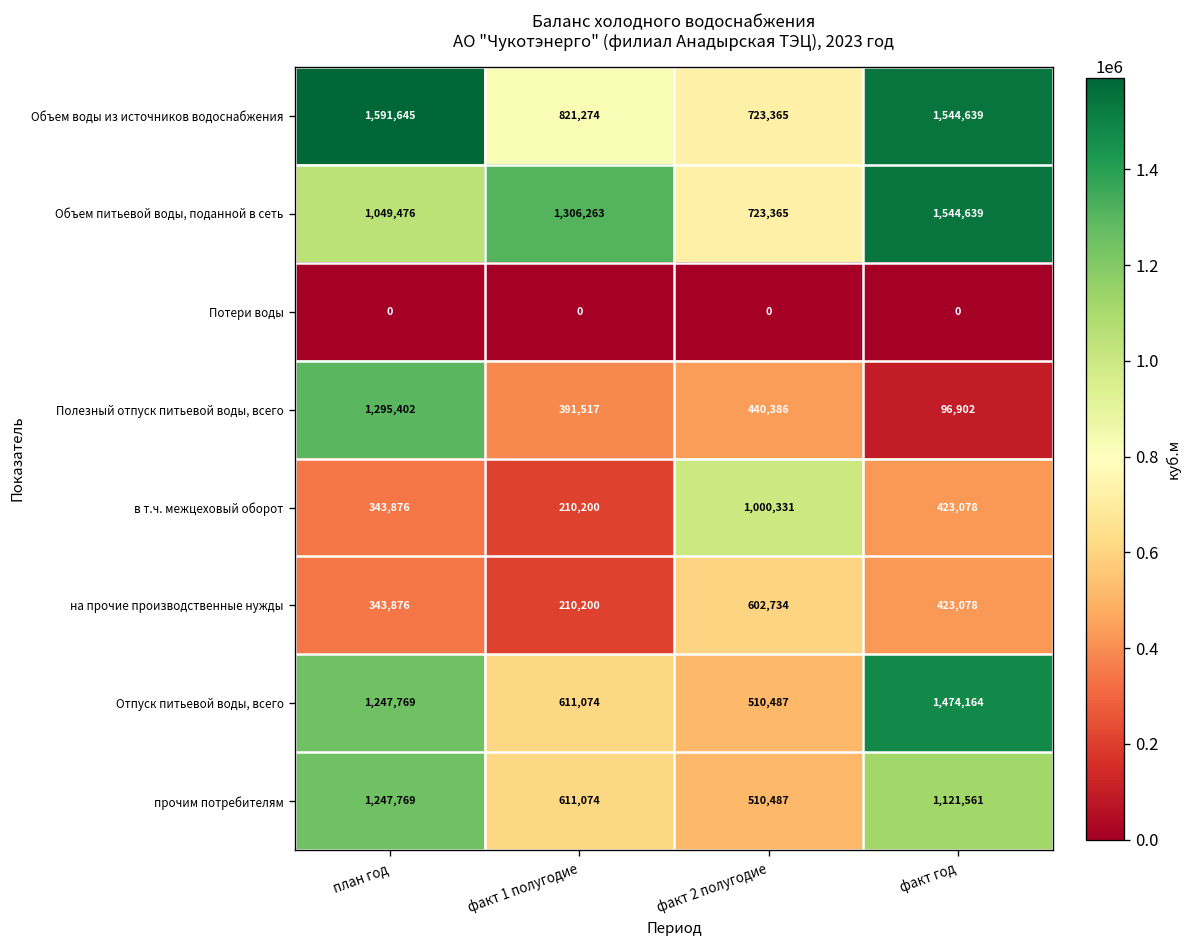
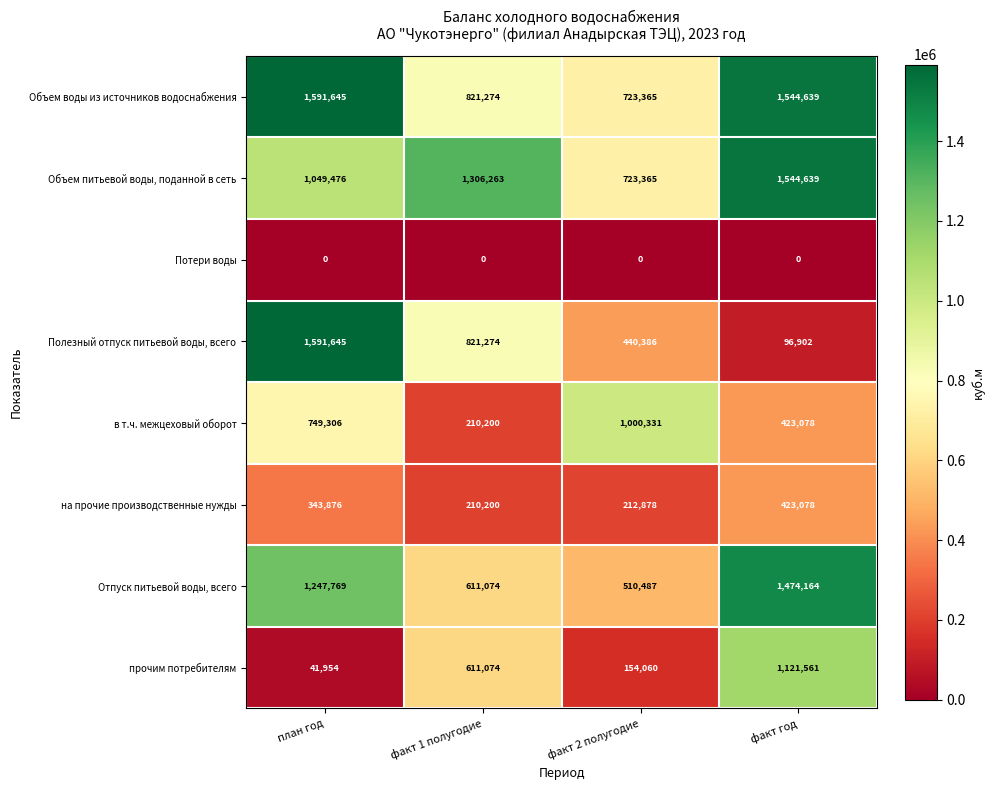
Полезный отпуск питьевой воды, всего, план год: 1,295,402 -> 1,591,645
Полезный отпуск питьевой воды, всего, факт 1 полугодие: 391,517 -> 821,274
в т.ч. межцеховый оборот, план год: 343,876 -> 749,306
на прочие производственные нужды, факт 2 полугодие: 602,734 -> 212,878
прочим потребителям, план год: 1,247,769 -> 41,954
прочим потребителям, факт 2 полугодие: 510,487 -> 154,060
